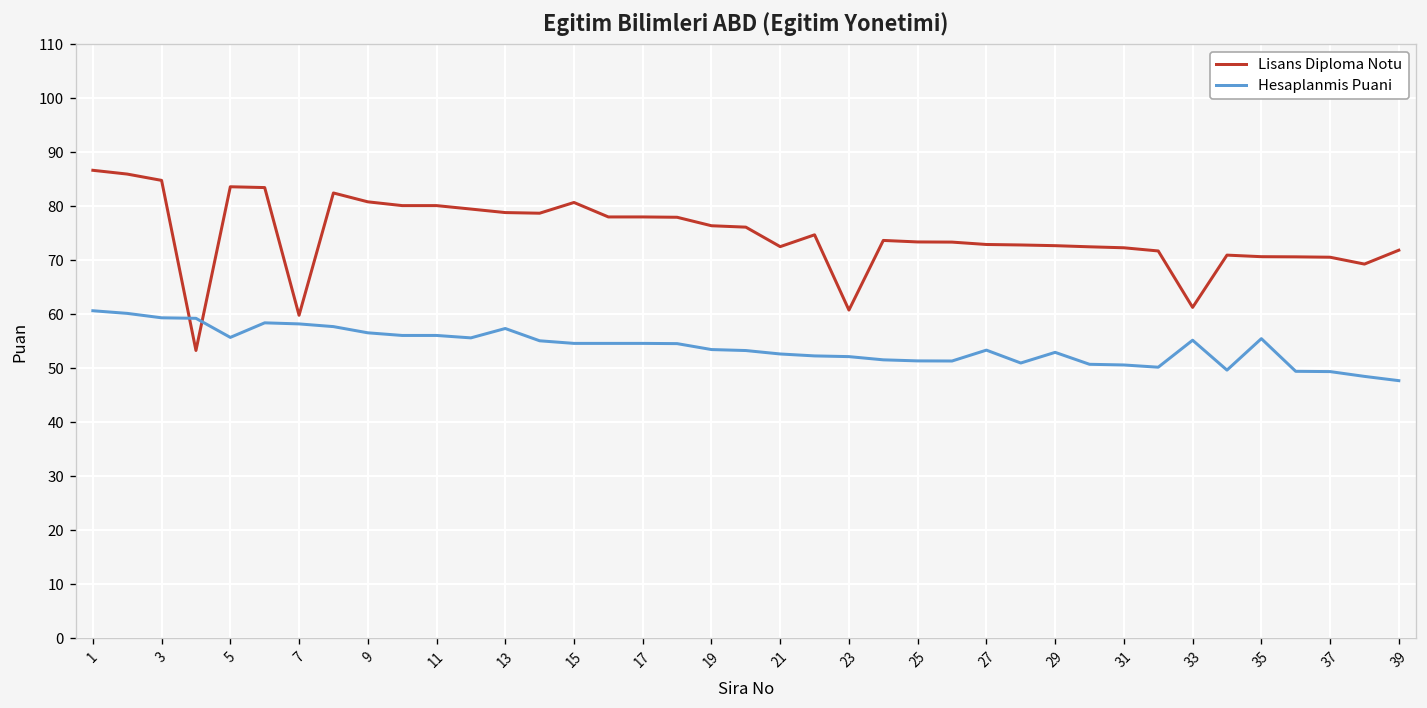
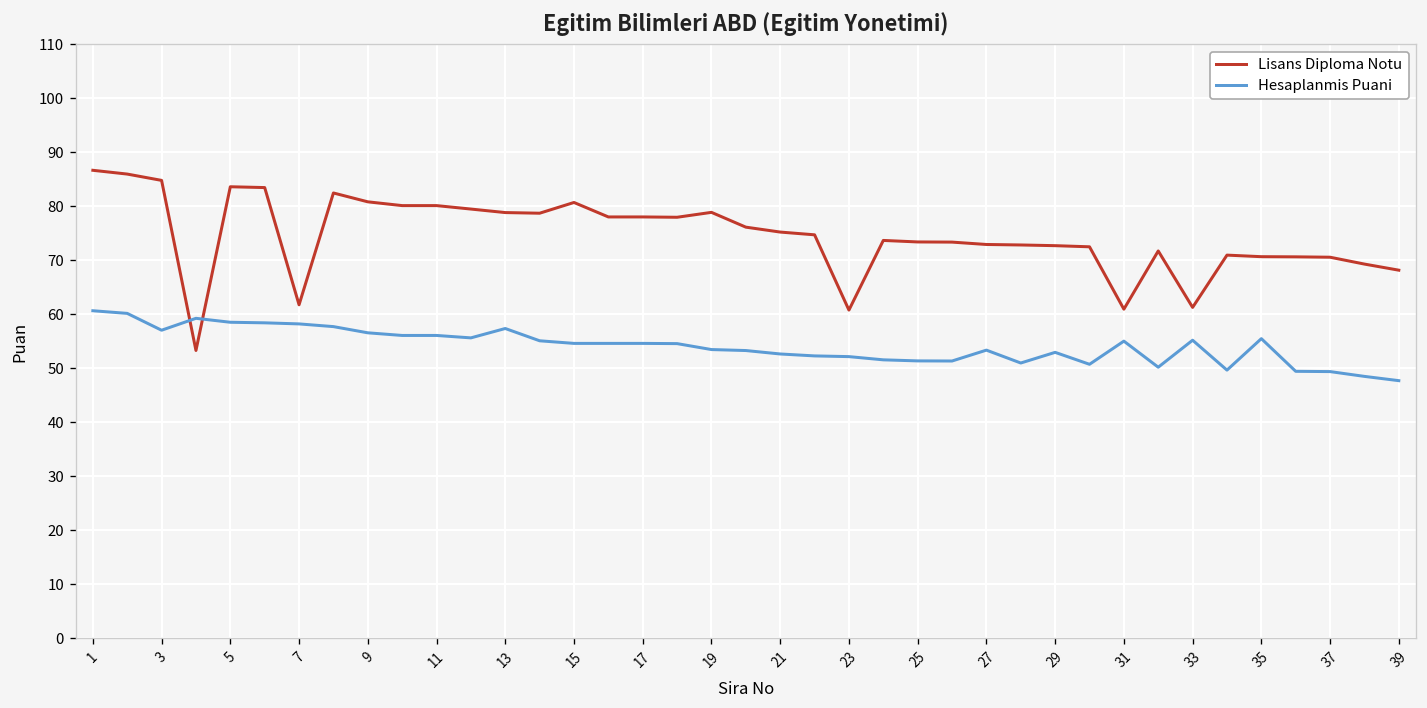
Hesaplanmis Puani, 3: 59 -> 57
Hesaplanmis Puani, 5: 56 -> 59
Lisans Diploma Notu, 7: 60 -> 62
Lisans Diploma Notu, 19: 76 -> 79
Lisans Diploma Notu, 21: 73 -> 75
Lisans Diploma Notu, 31: 72 -> 61
Hesaplanmis Puani, 31: 51 -> 55
Lisans Diploma Notu, 39: 72 -> 68
